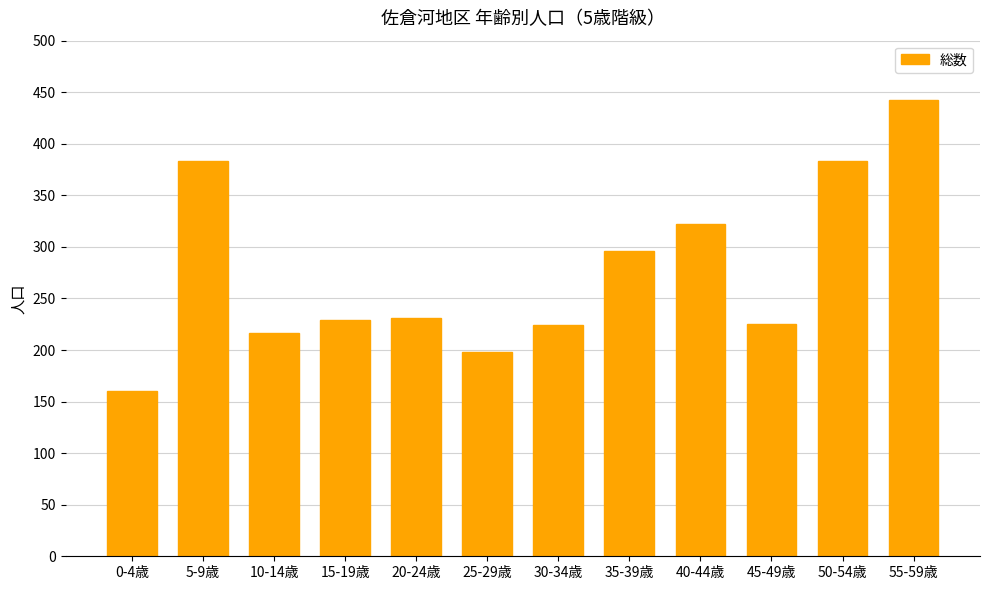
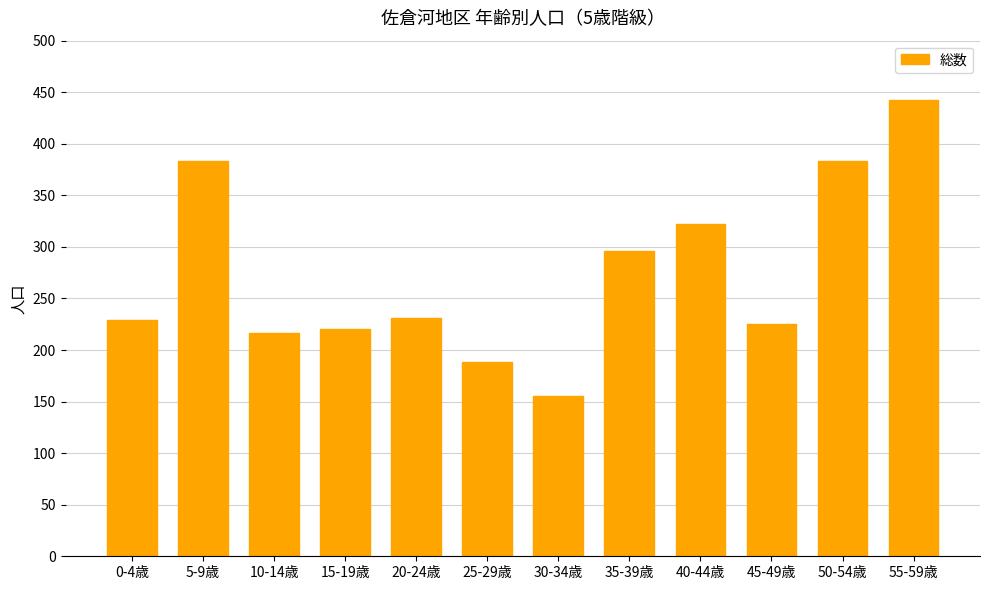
0-4歳: 160 -> 229
15-19歳: 229 -> 220
25-29歳: 198 -> 188
30-34歳: 224 -> 155
